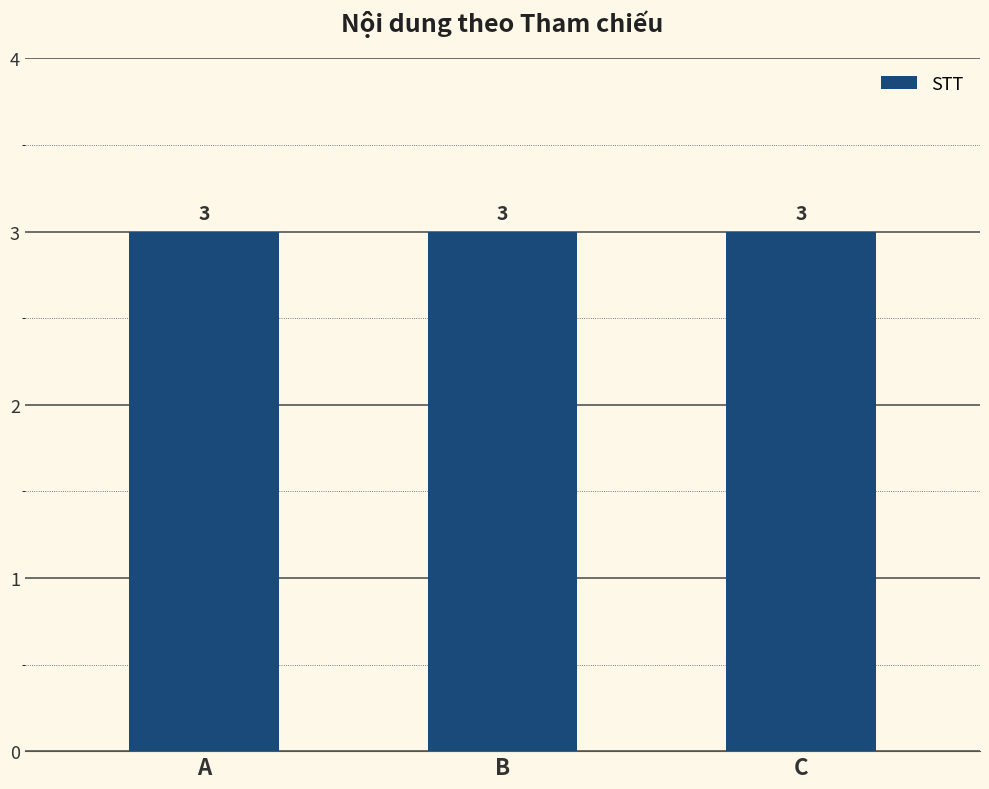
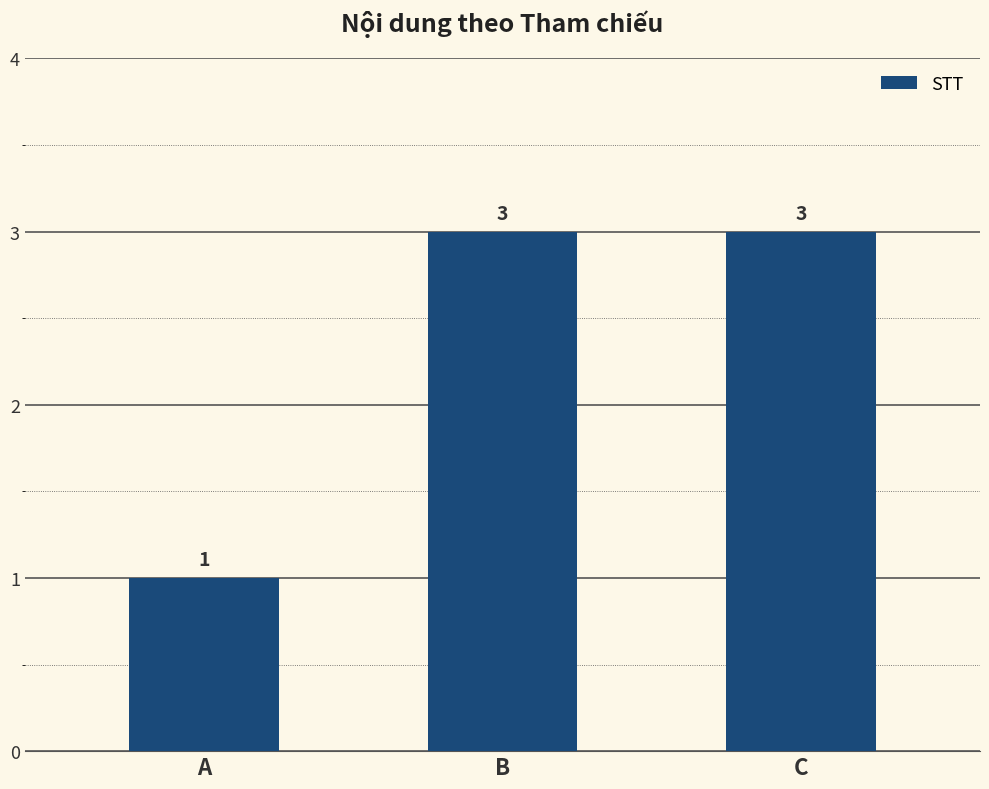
A: 3 -> 1
